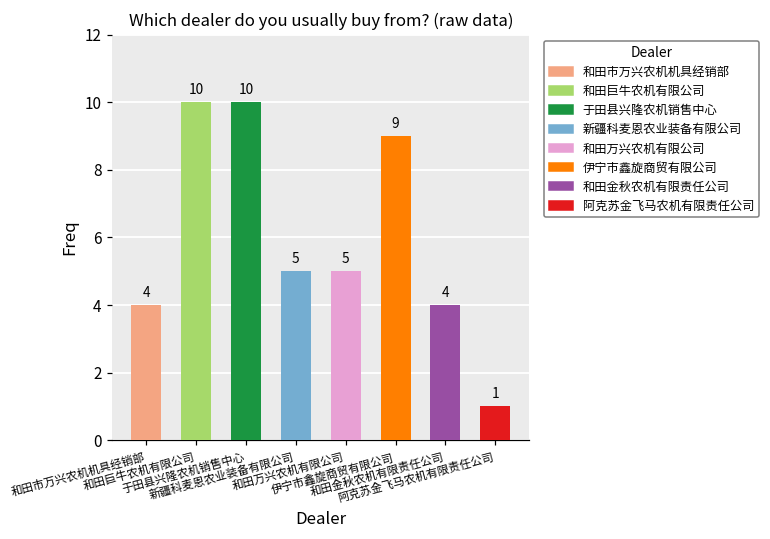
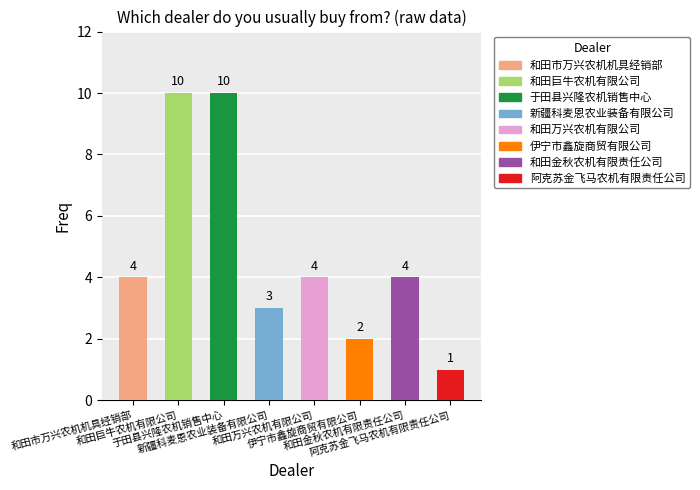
新疆科麦恩农业装备有限公司: 5 -> 3
和田万兴农机有限公司: 5 -> 4
伊宁市鑫旋商贸有限公司: 9 -> 2
